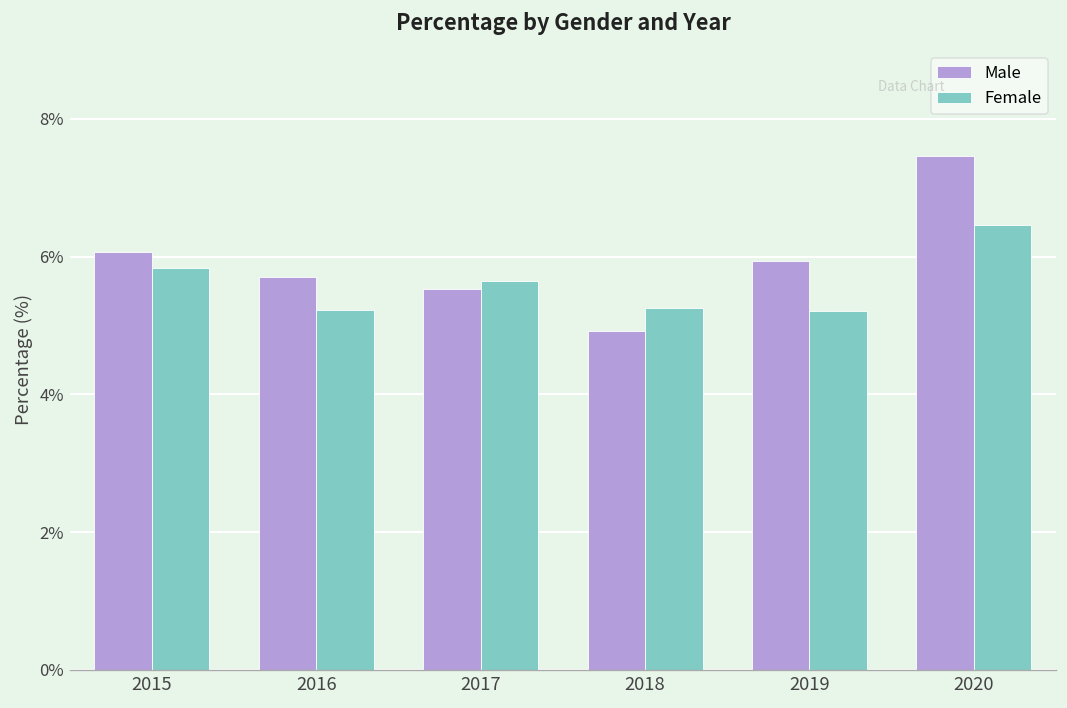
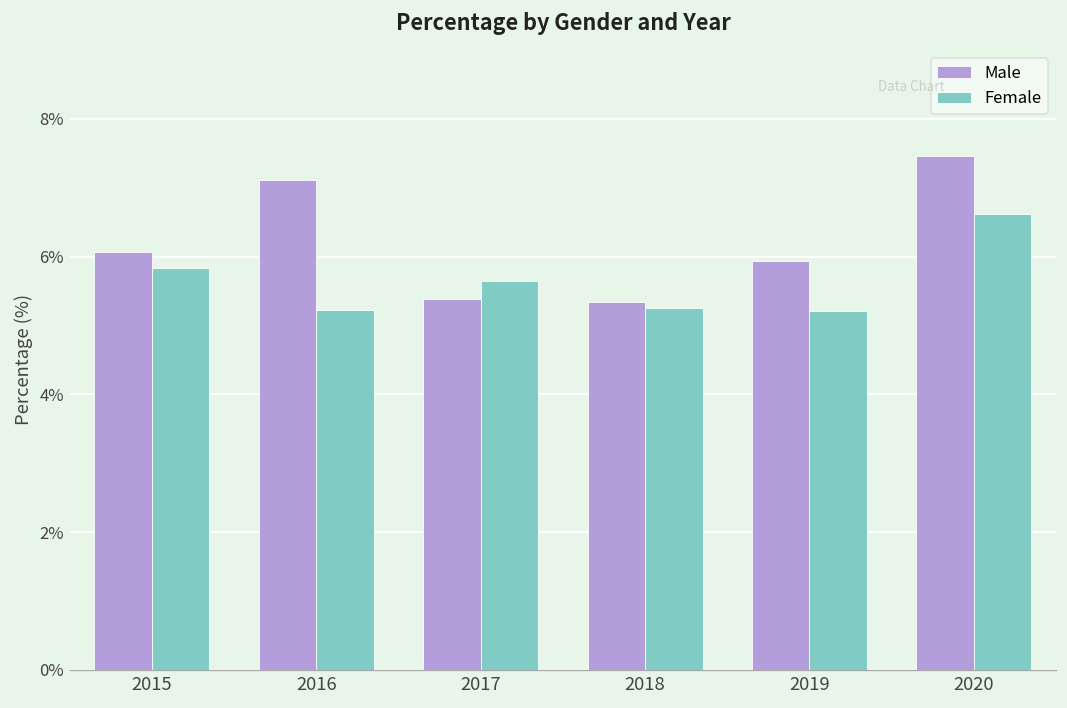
Male, 2016: 5.7% -> 7.1%
Male, 2017: 5.5% -> 5.4%
Male, 2018: 4.9% -> 5.3%
Female, 2020: 6.5% -> 6.6%
